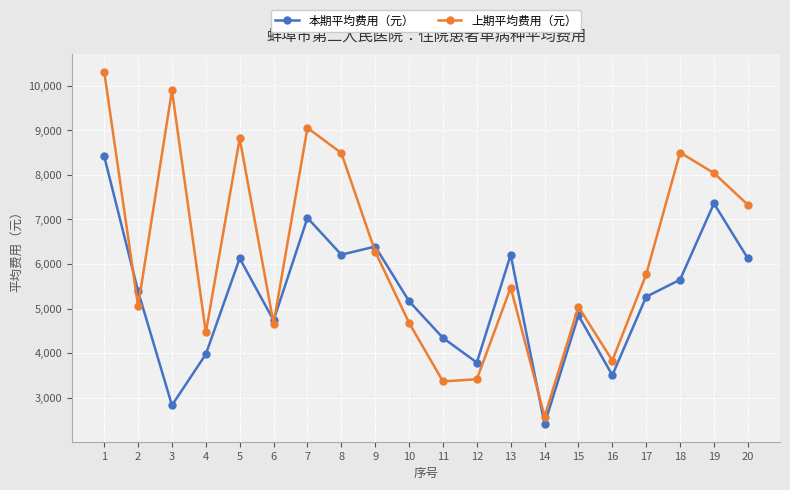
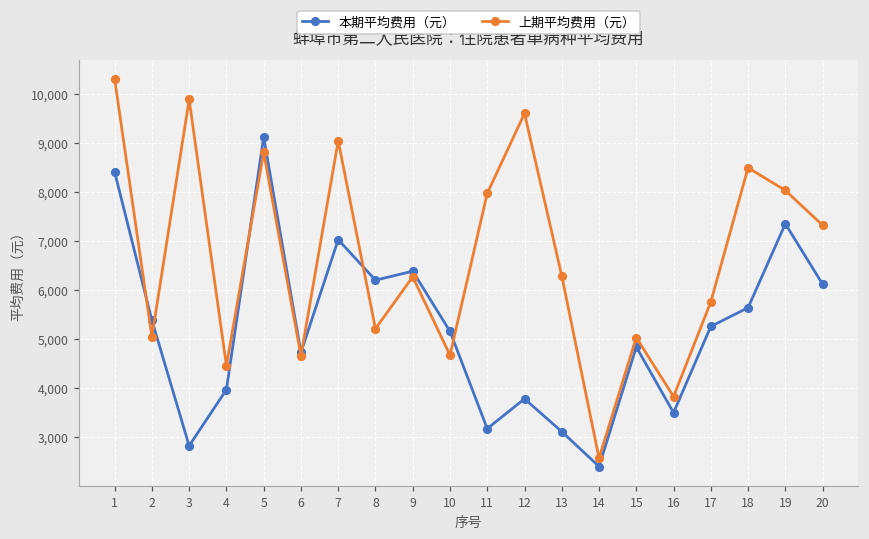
本期平均费用（元）, 5: 6,100 -> 9,100
上期平均费用（元）, 8: 8,500 -> 5,200
本期平均费用（元）, 11: 4,300 -> 3,200
上期平均费用（元）, 11: 3,400 -> 8,000
上期平均费用（元）, 12: 3,400 -> 9,600
本期平均费用（元）, 13: 6,200 -> 3,100
上期平均费用（元）, 13: 5,500 -> 6,300
